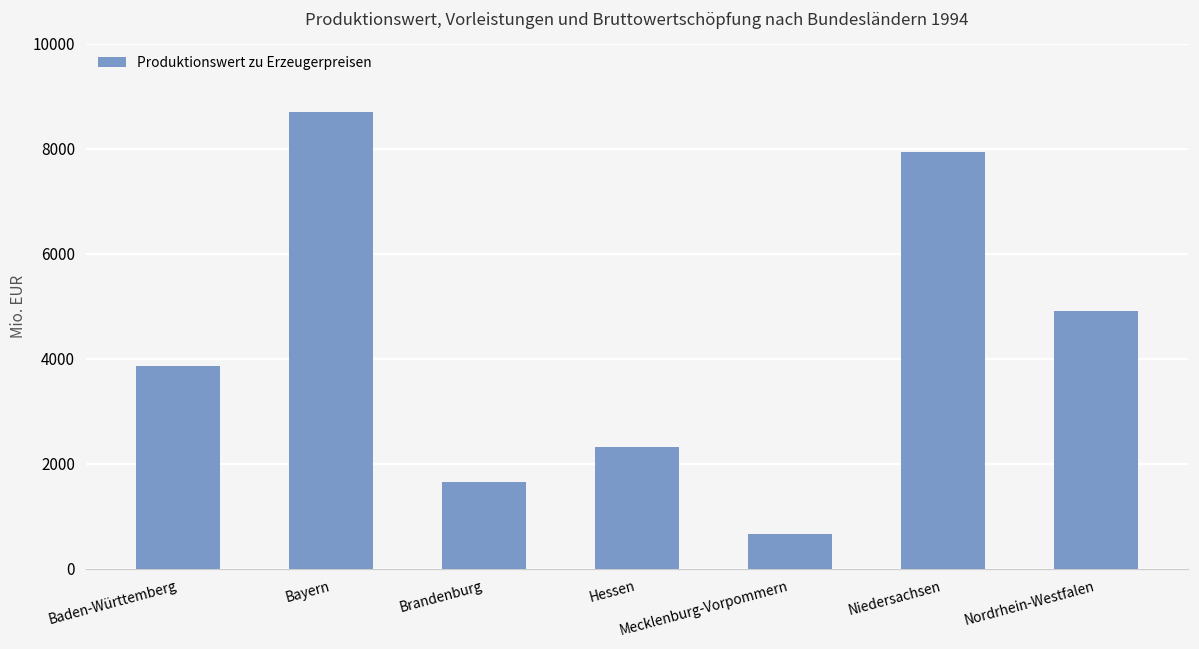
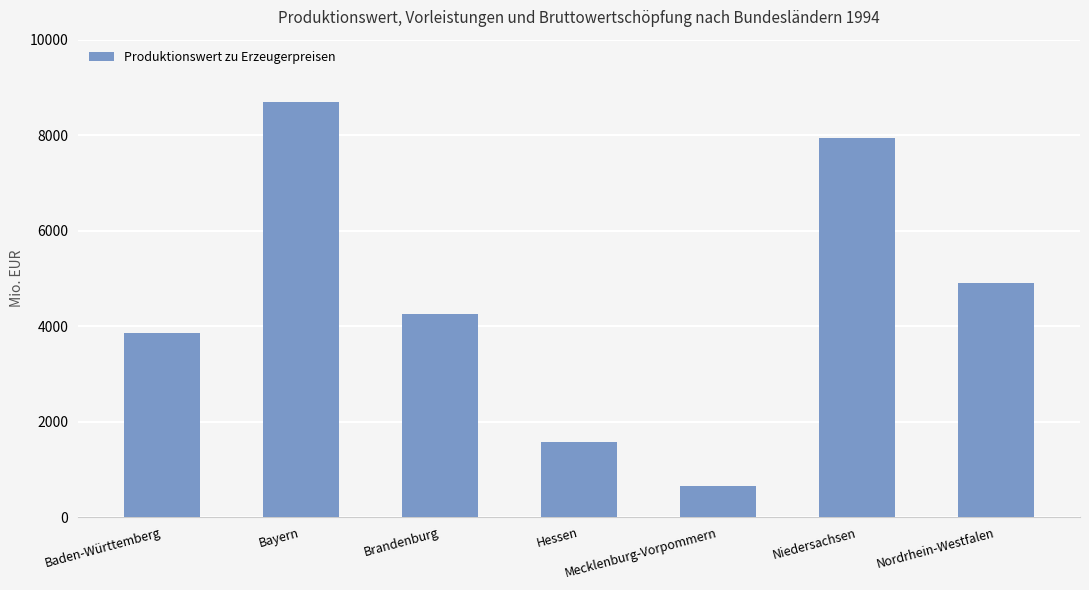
Brandenburg: 1700 -> 4300
Hessen: 2300 -> 1600
